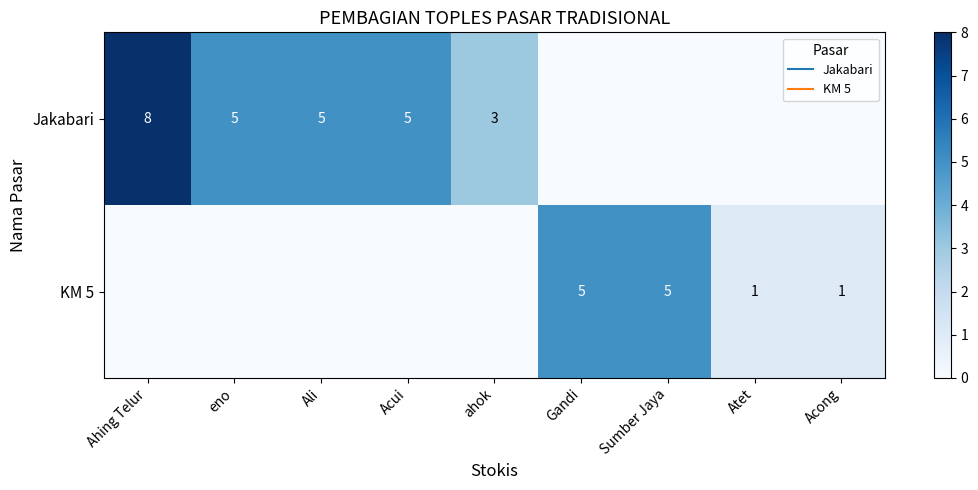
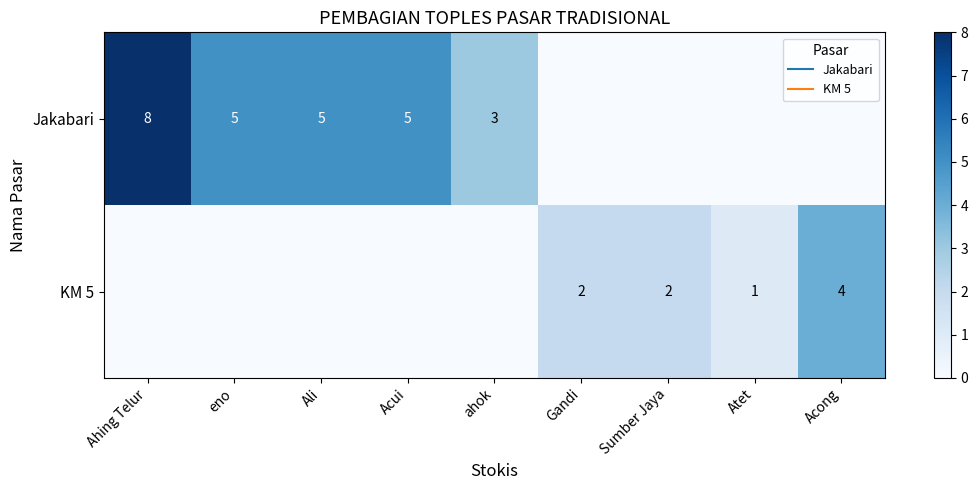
KM 5, Gandi: 5 -> 2
KM 5, Sumber Jaya: 5 -> 2
KM 5, Acong: 1 -> 4
